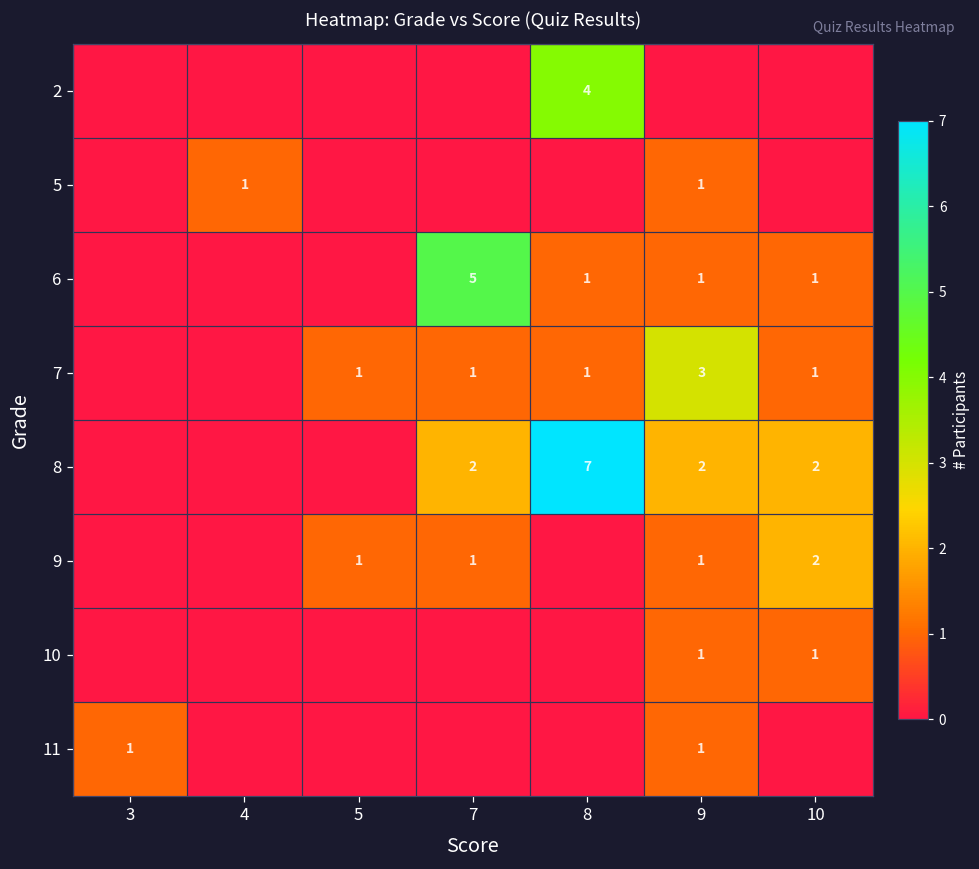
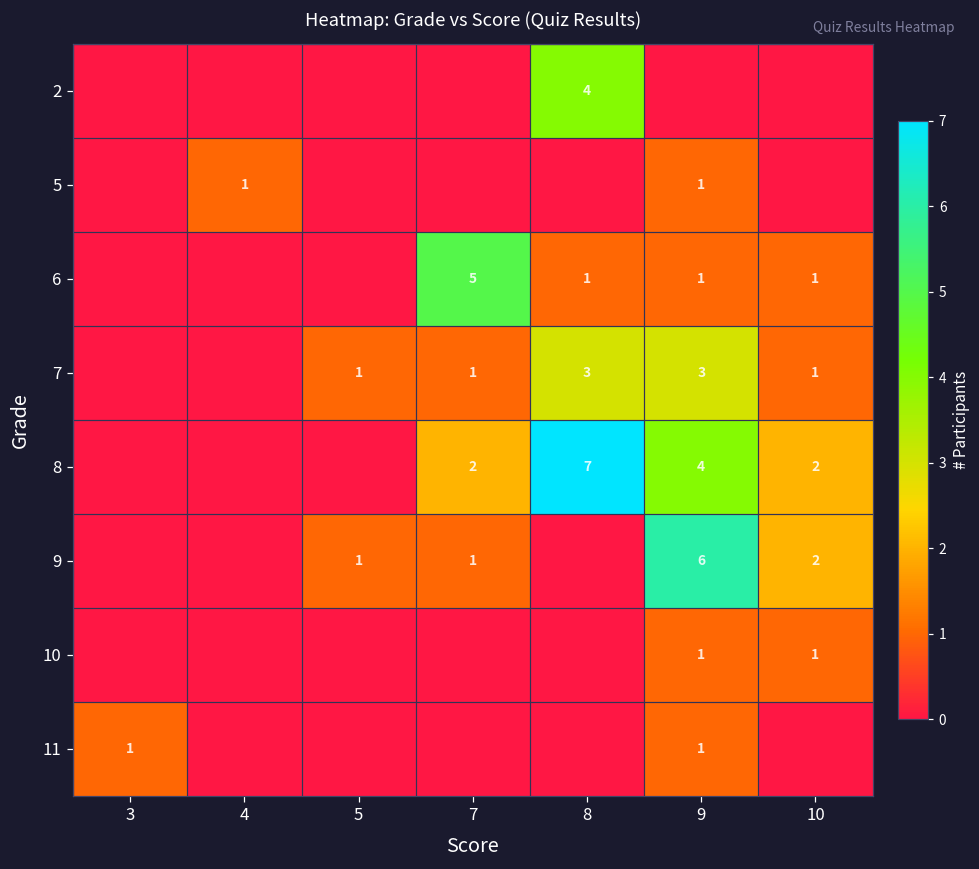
7, 8: 1 -> 3
8, 9: 2 -> 4
9, 9: 1 -> 6
